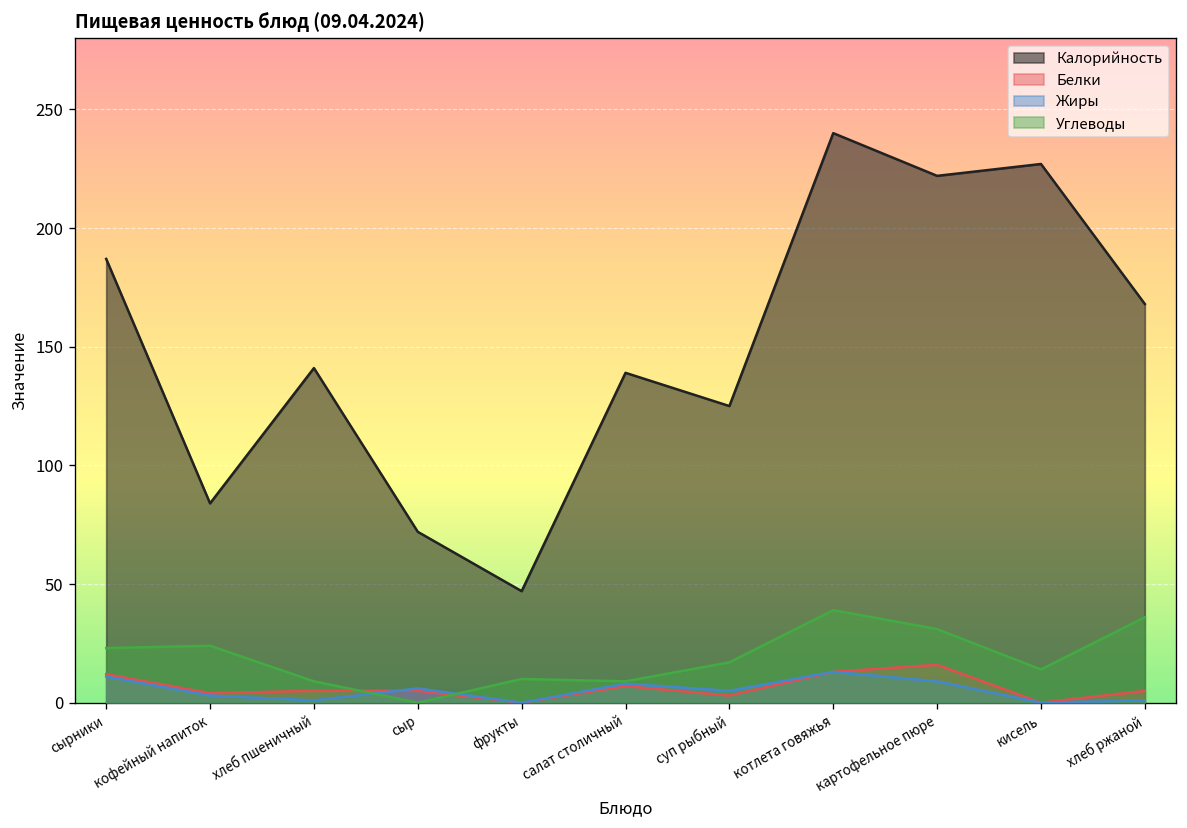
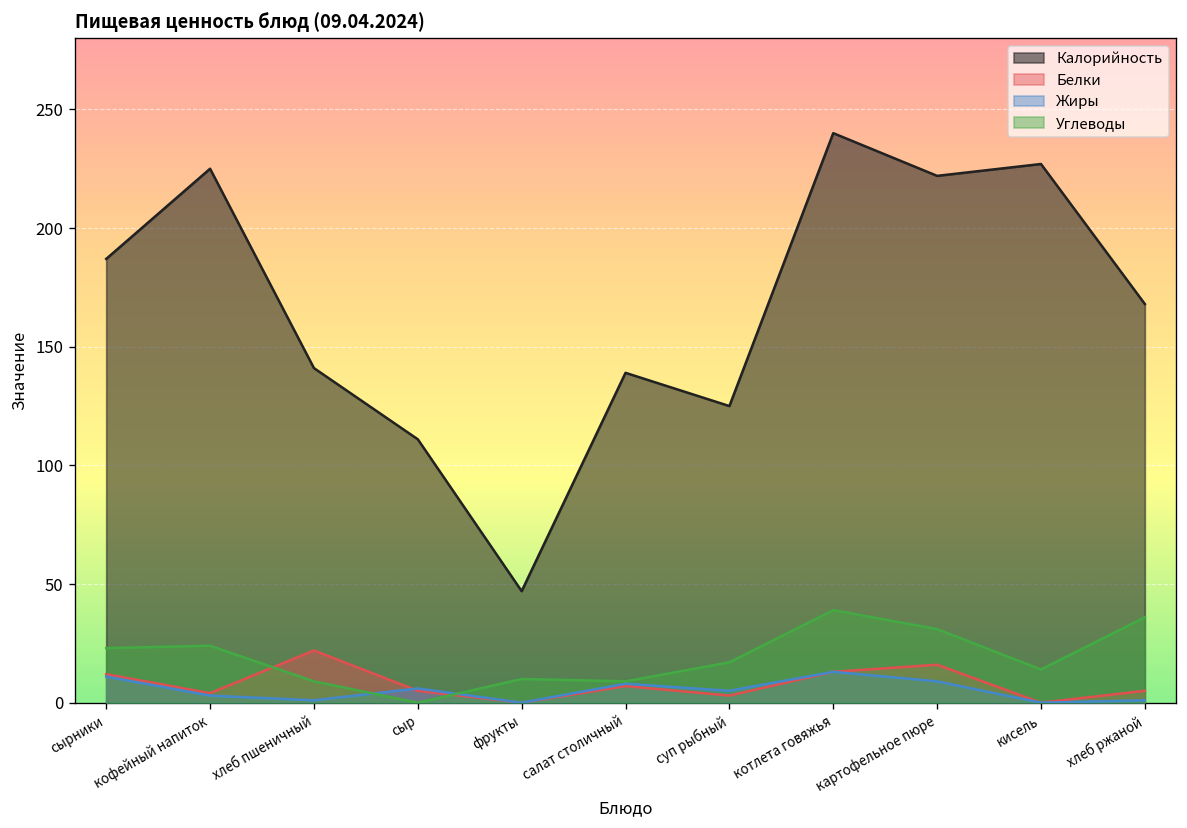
Калорийность, кофейный напиток: 84 -> 225
Белки, хлеб пшеничный: 5 -> 22
Калорийность, сыр: 72 -> 111
